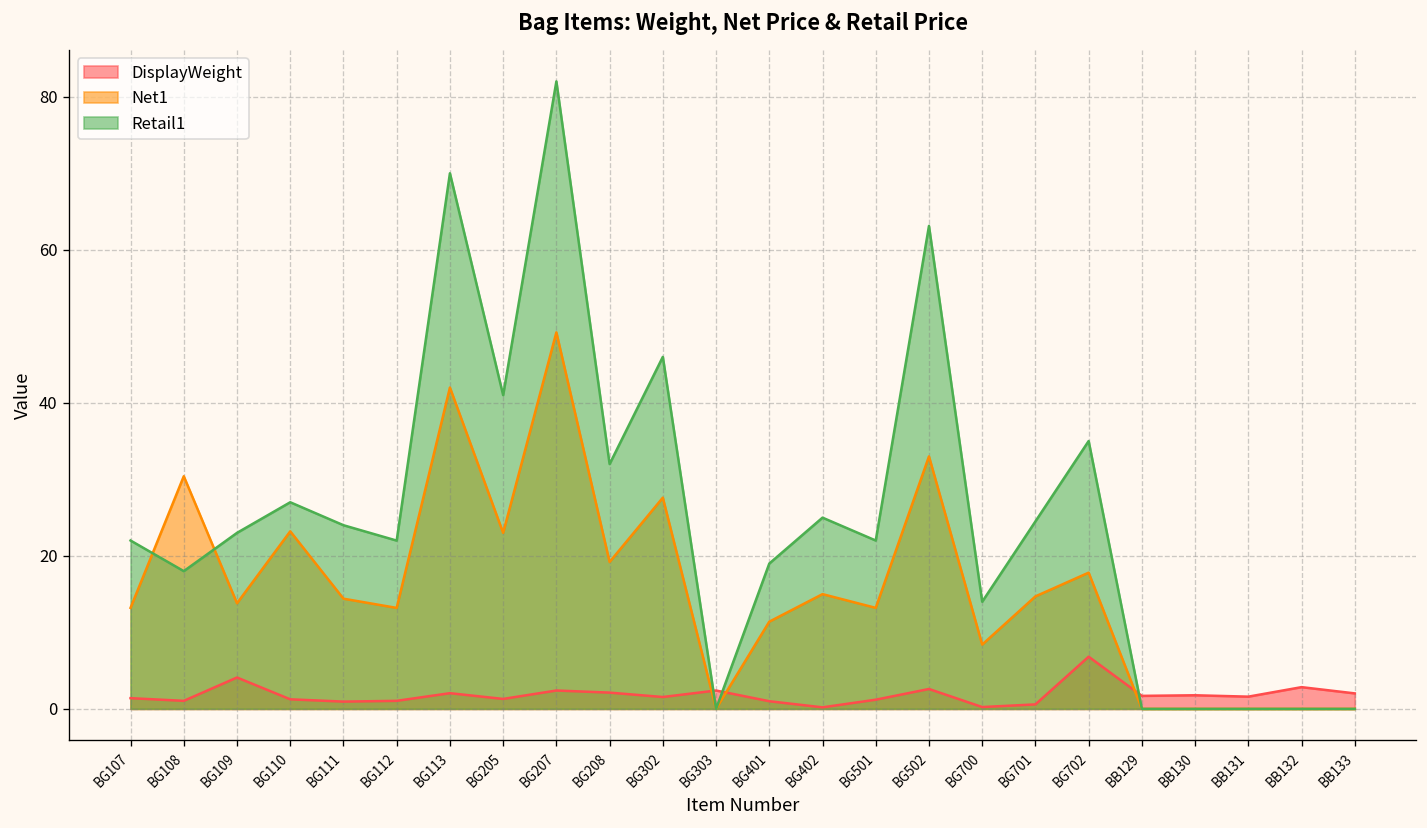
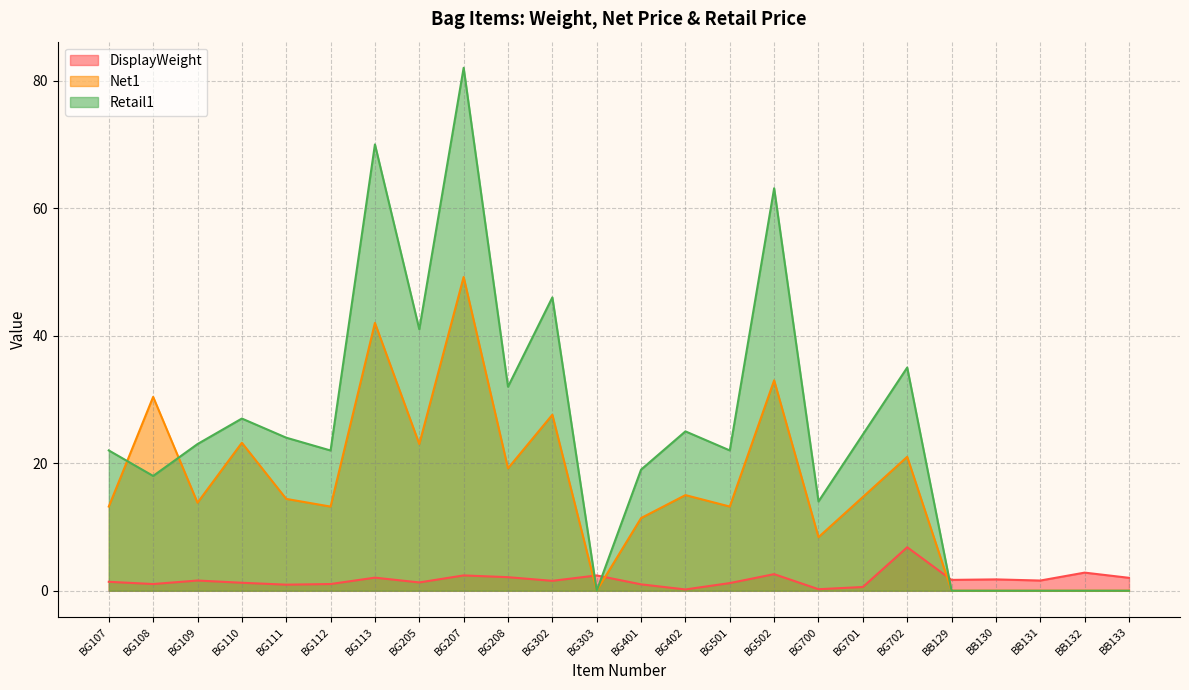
DisplayWeight, BG109: 4 -> 2
Net1, BG702: 18 -> 21
